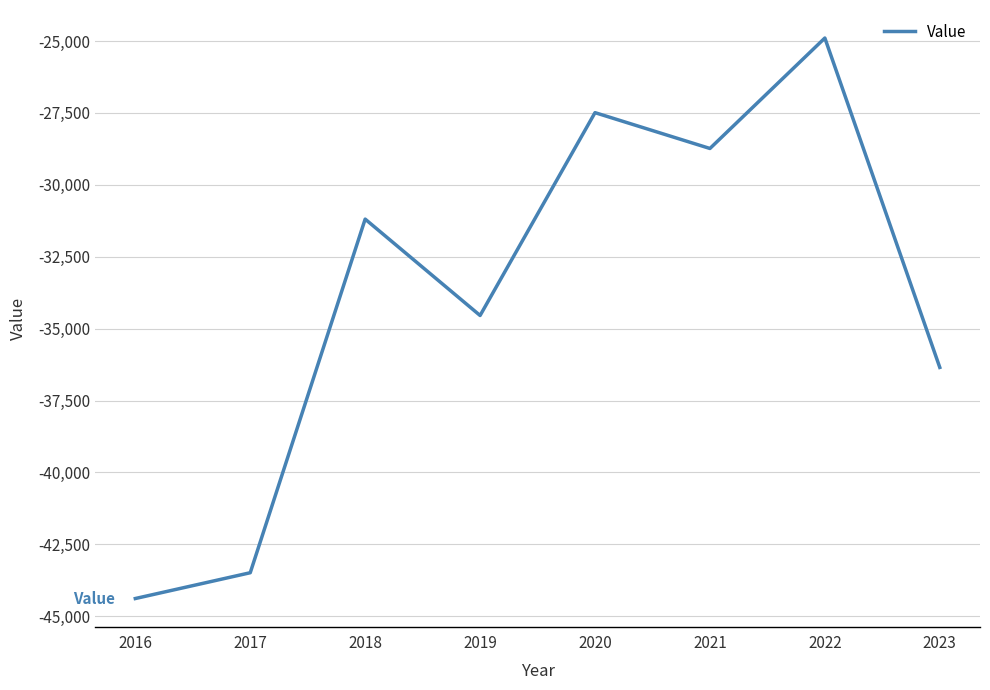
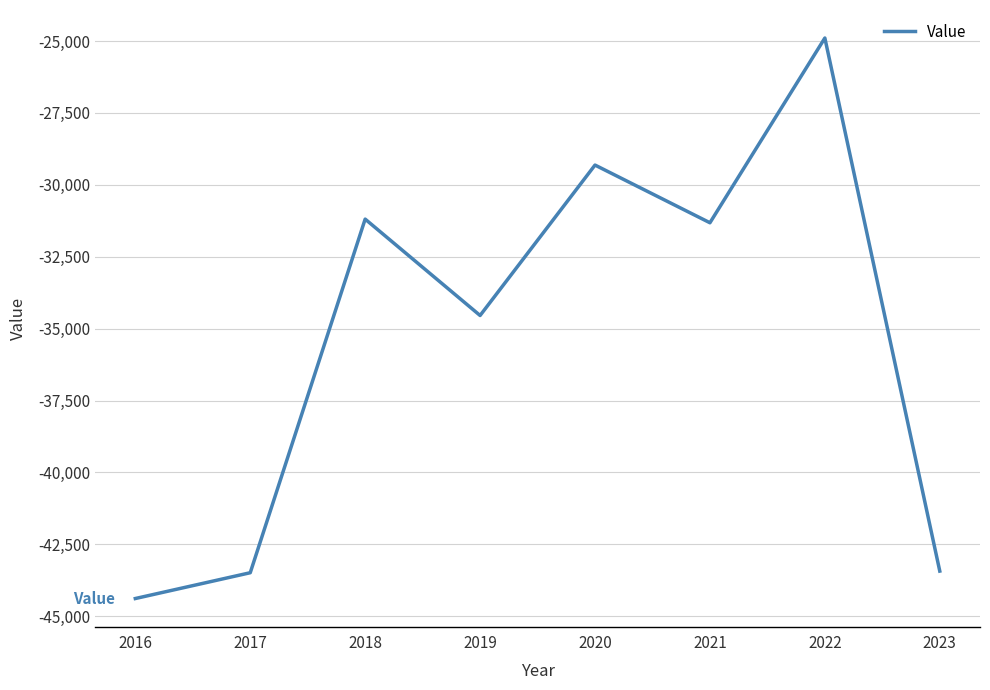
2020: -27,500 -> -29,300
2021: -28,700 -> -31,300
2023: -36,300 -> -43,400
